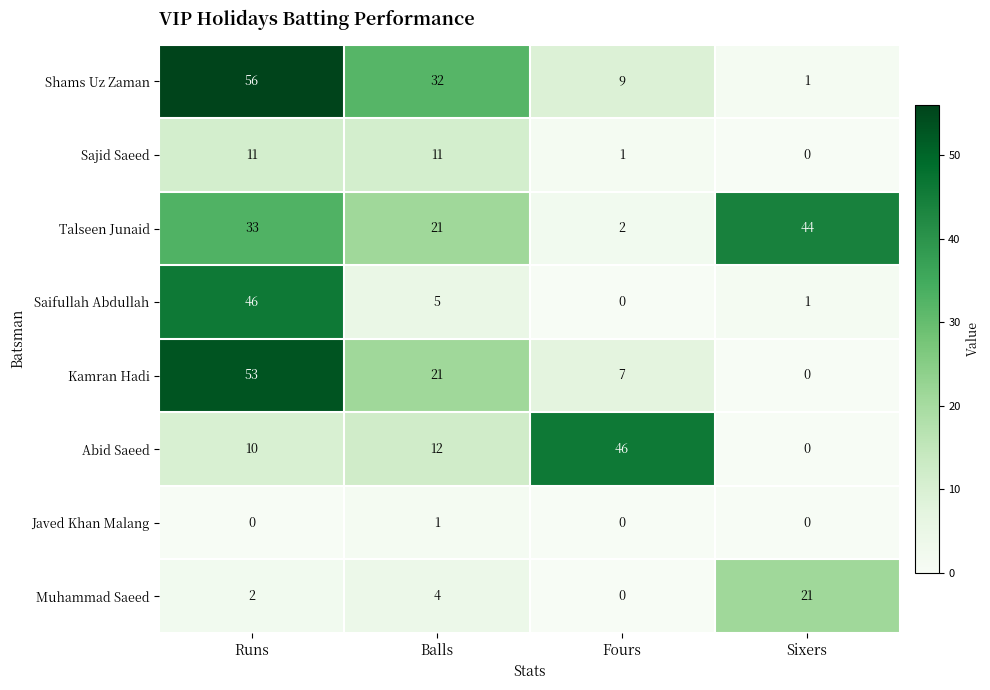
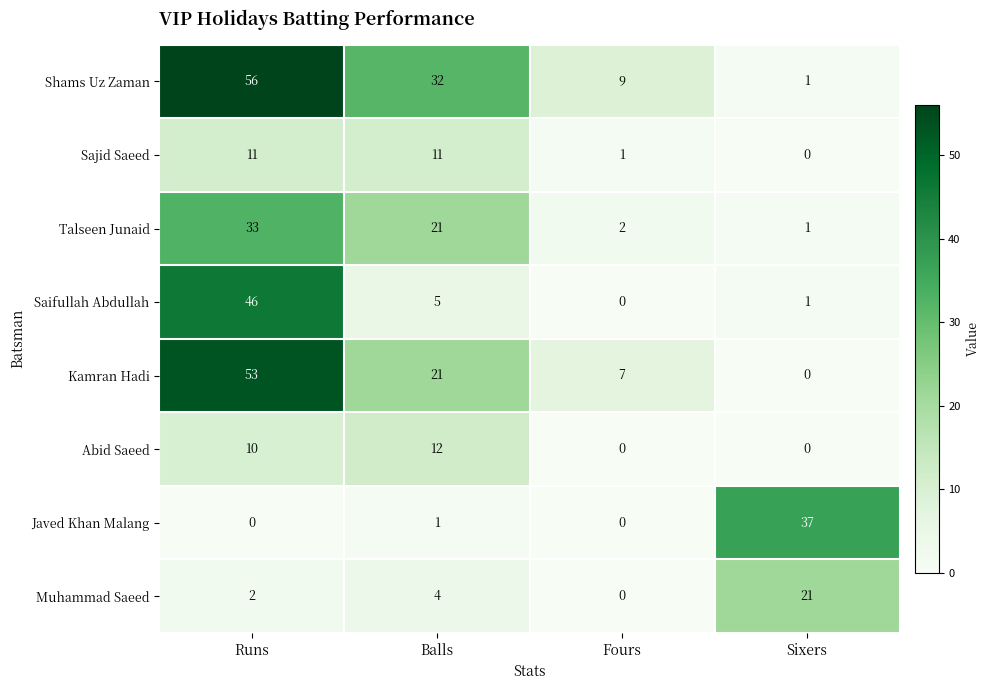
Talseen Junaid, Sixers: 44 -> 1
Abid Saeed, Fours: 46 -> 0
Javed Khan Malang, Sixers: 0 -> 37
